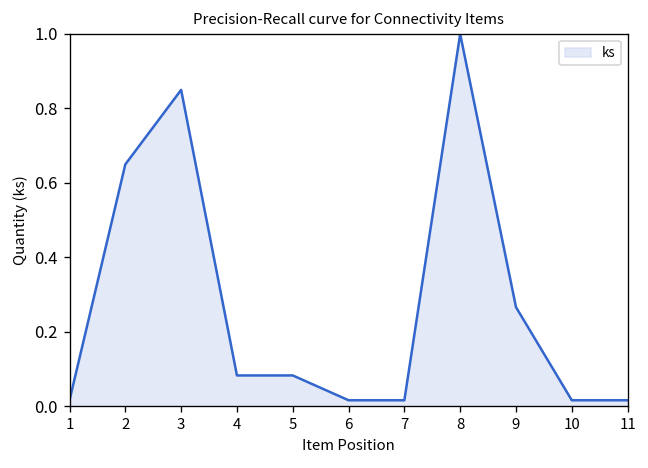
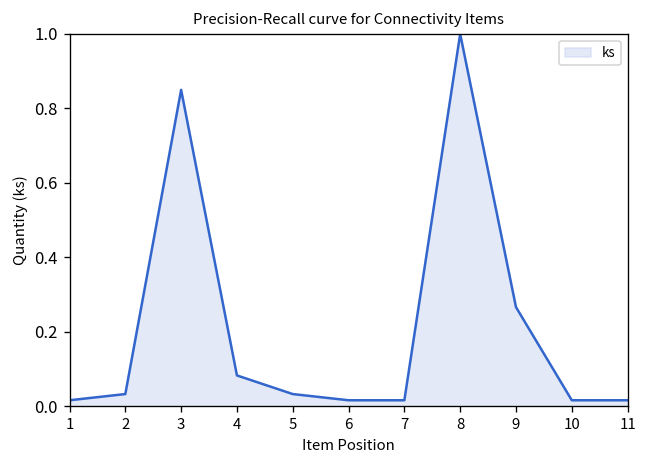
2: 0.65 -> 0.03
5: 0.08 -> 0.03
